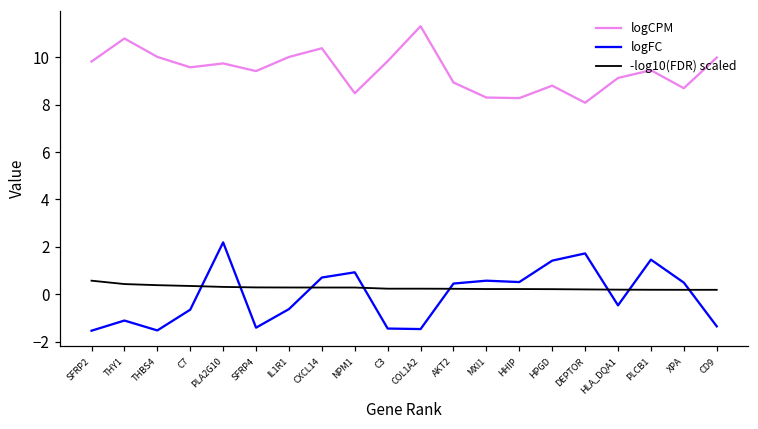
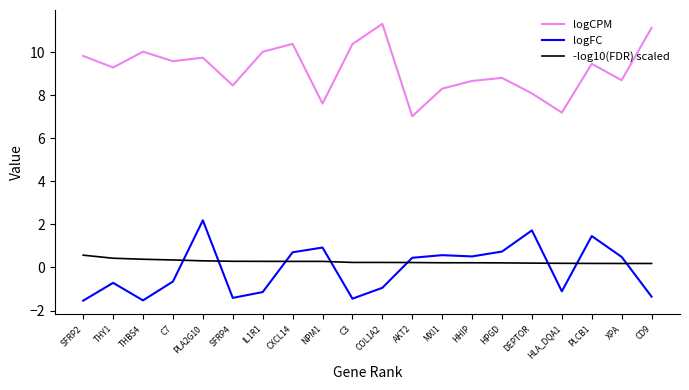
logCPM, THY1: 10.8 -> 9.3
logFC, THY1: -1.1 -> -0.7
logCPM, SFRP4: 9.4 -> 8.5
logFC, IL1R1: -0.6 -> -1.1
logCPM, NPM1: 8.5 -> 7.6
logCPM, C3: 9.8 -> 10.4
logFC, COL1A2: -1.5 -> -0.9
logCPM, AKT2: 8.9 -> 7.0
logCPM, HHIP: 8.3 -> 8.7
logFC, HPGD: 1.4 -> 0.7
logCPM, HLA_DQA1: 9.1 -> 7.2
logFC, HLA_DQA1: -0.5 -> -1.1
logCPM, CD9: 10.0 -> 11.1
